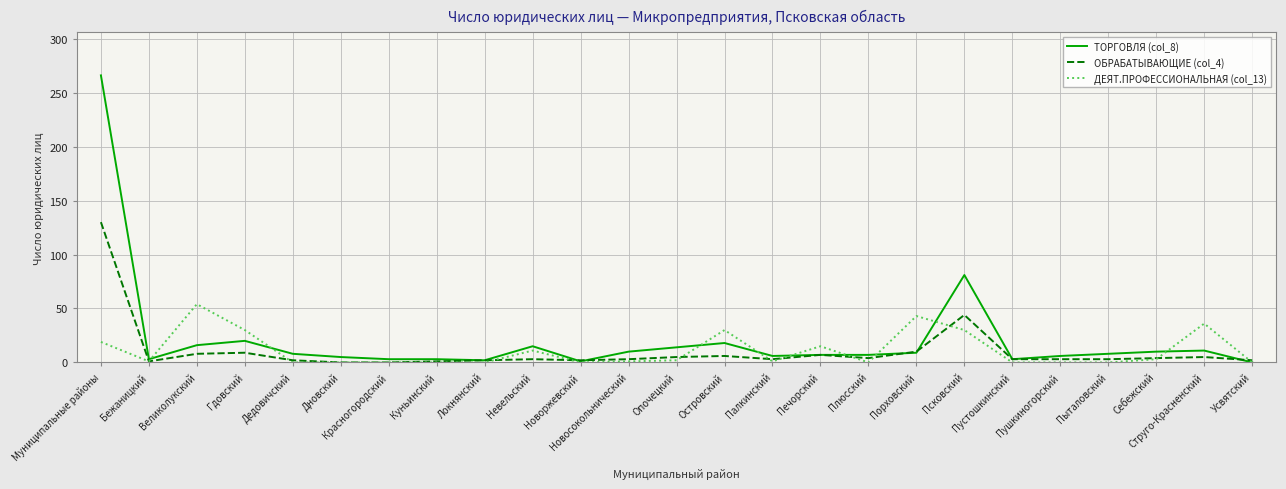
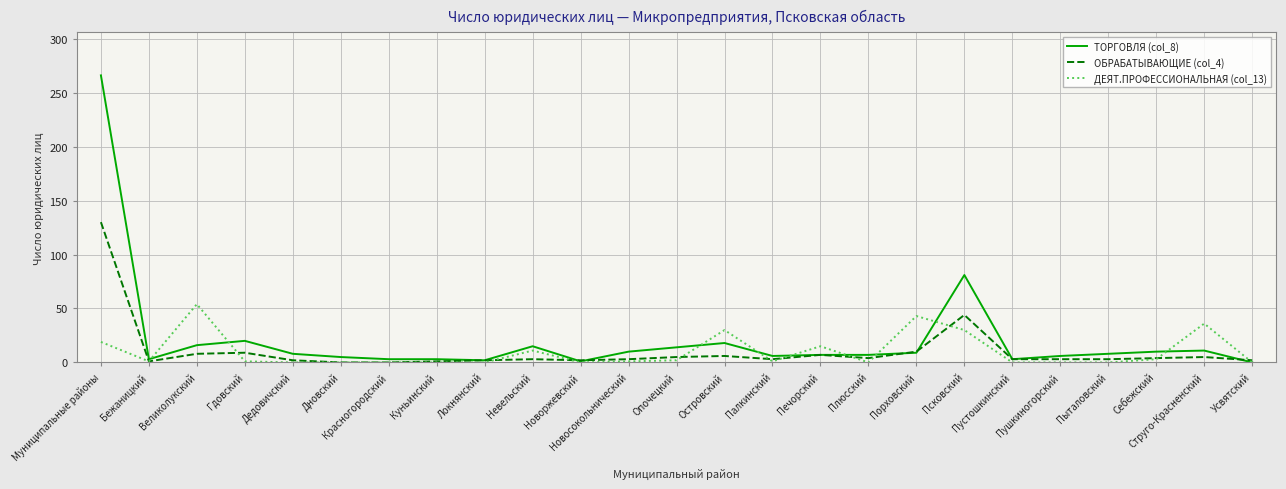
ДЕЯТ.ПРОФЕССИОНАЛЬНАЯ (col_13), Гдовский: 30 -> 1
